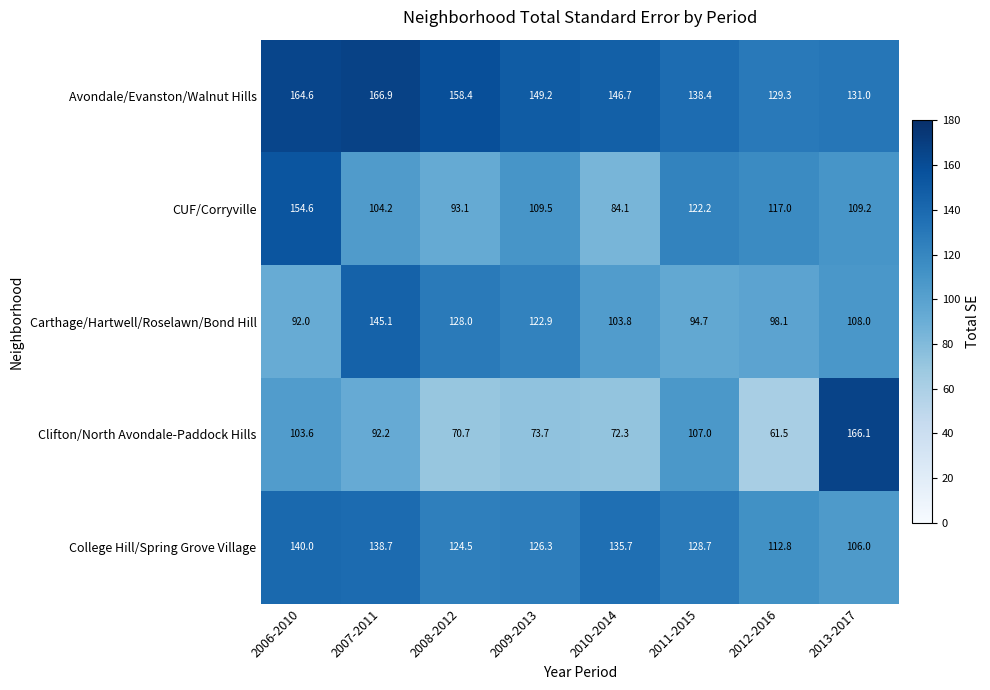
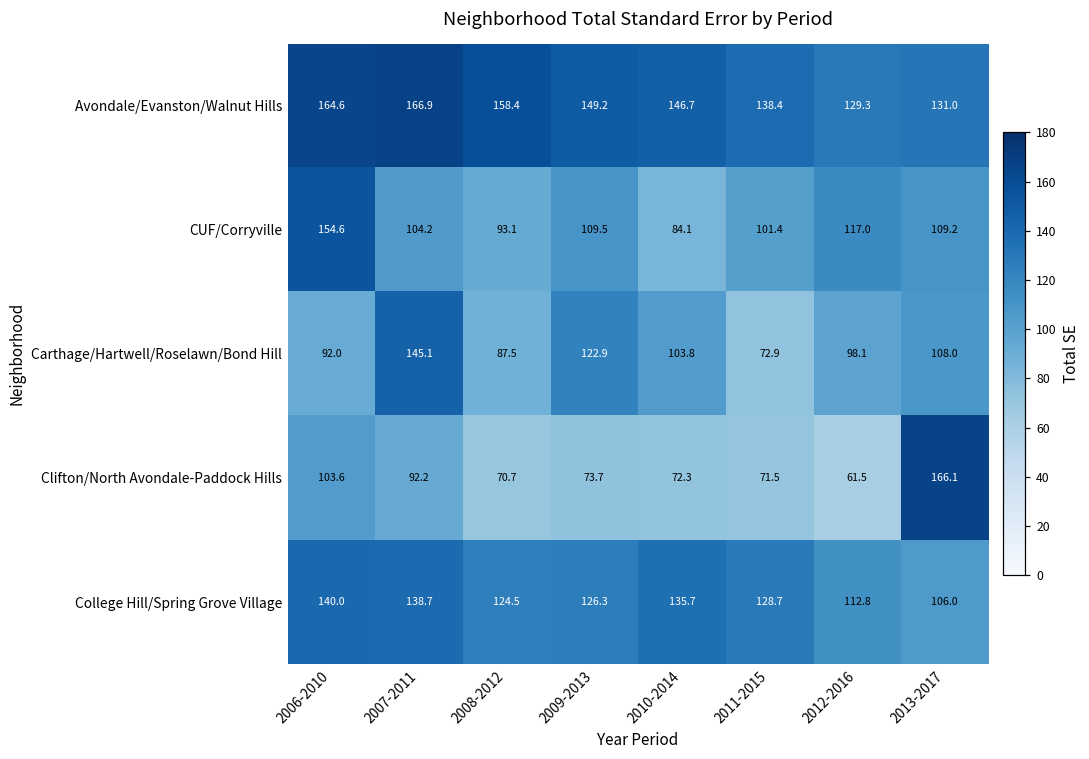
CUF/Corryville, 2011-2015: 122.2 -> 101.4
Carthage/Hartwell/Roselawn/Bond Hill, 2008-2012: 128.0 -> 87.5
Carthage/Hartwell/Roselawn/Bond Hill, 2011-2015: 94.7 -> 72.9
Clifton/North Avondale-Paddock Hills, 2011-2015: 107.0 -> 71.5
